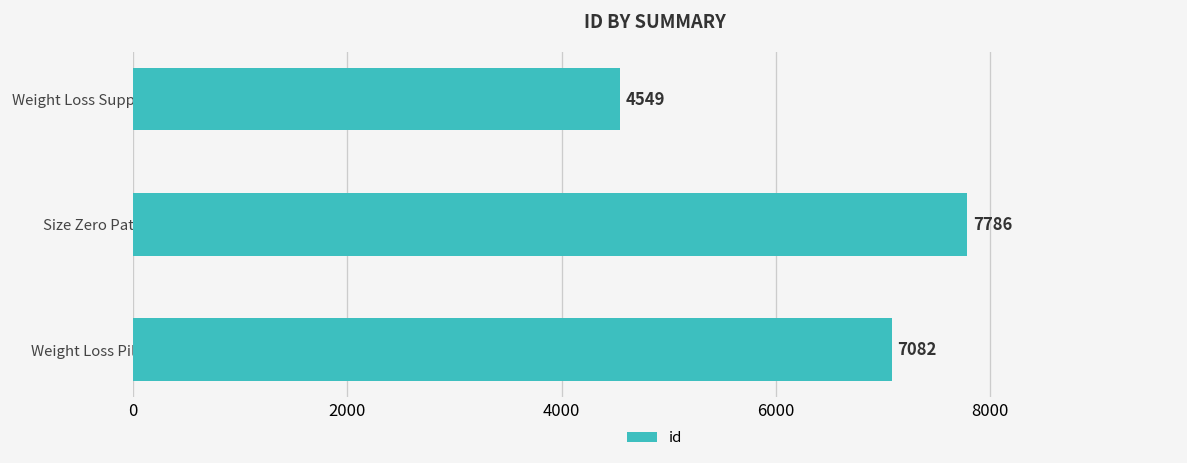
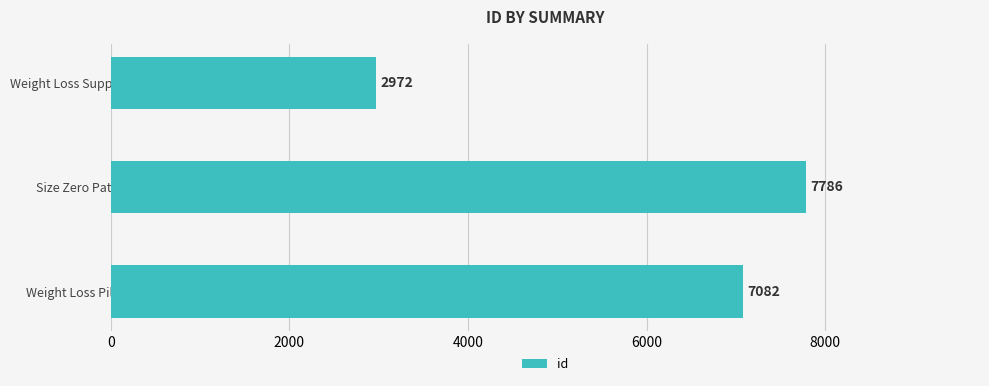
Weight Loss Supplements - Top 7: 4549 -> 2972
